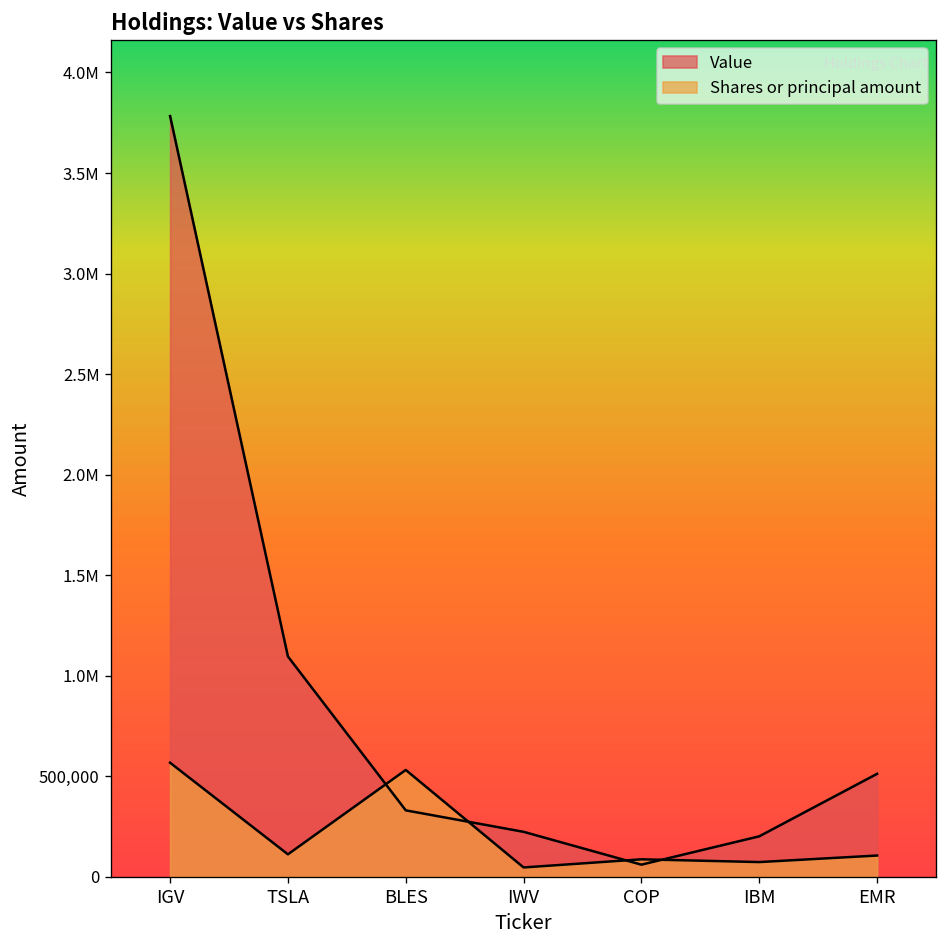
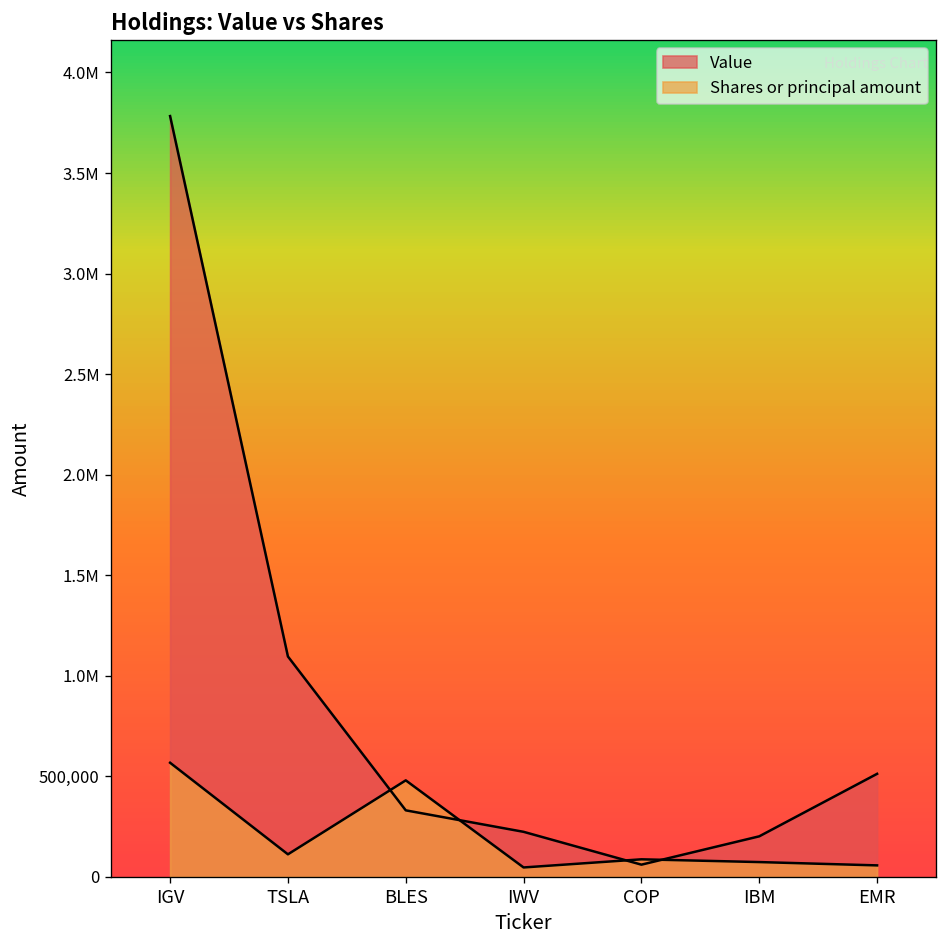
Shares or principal amount, BLES: 530,000 -> 480,000
Shares or principal amount, EMR: 110,000 -> 60,000
